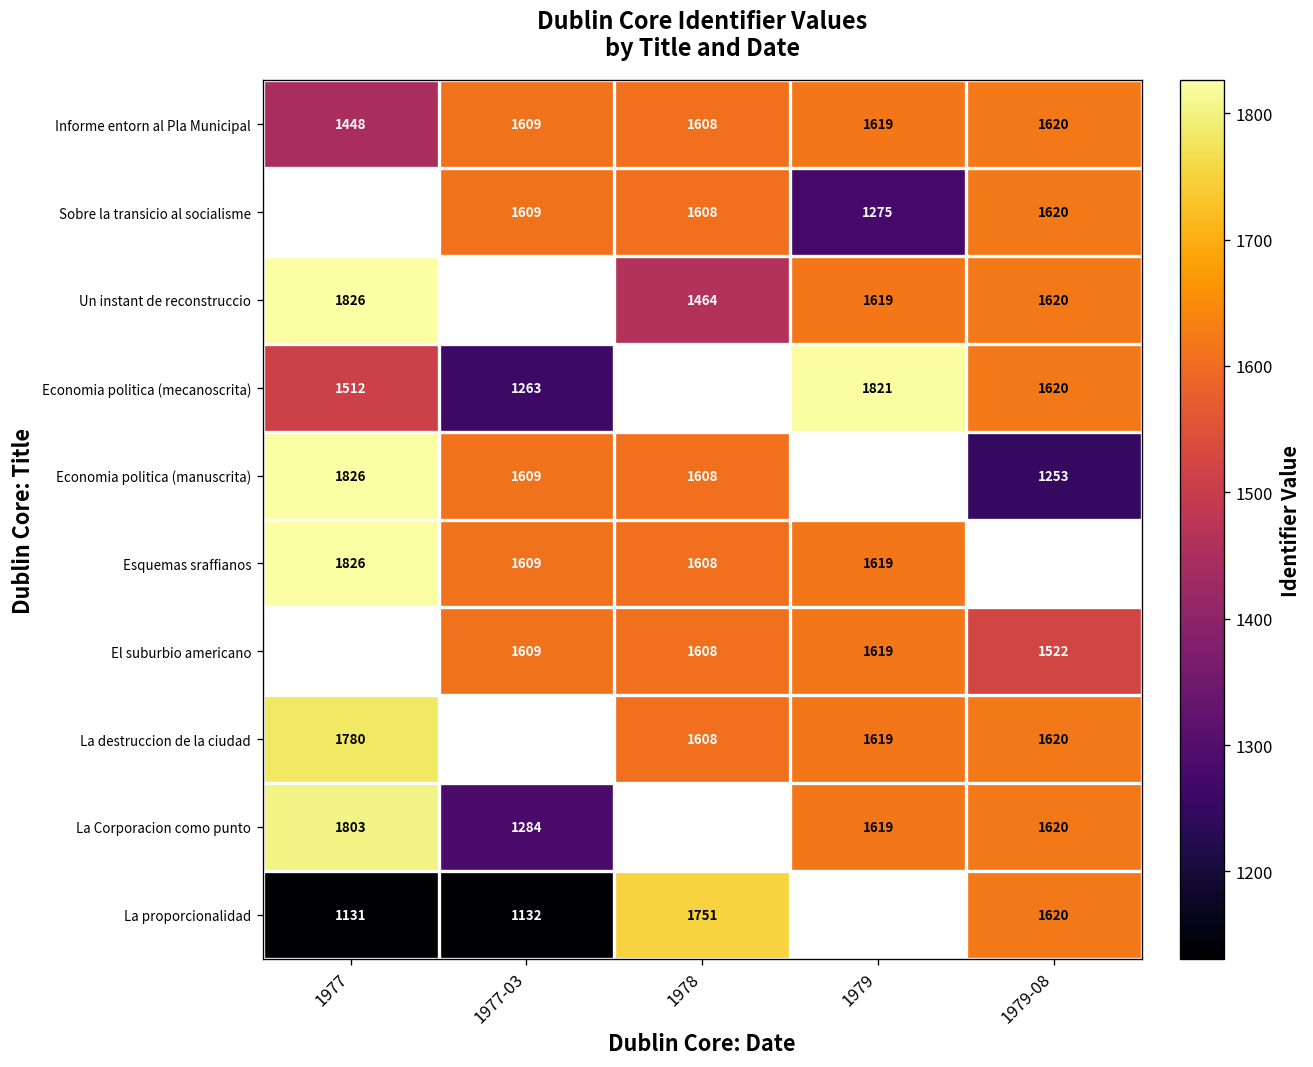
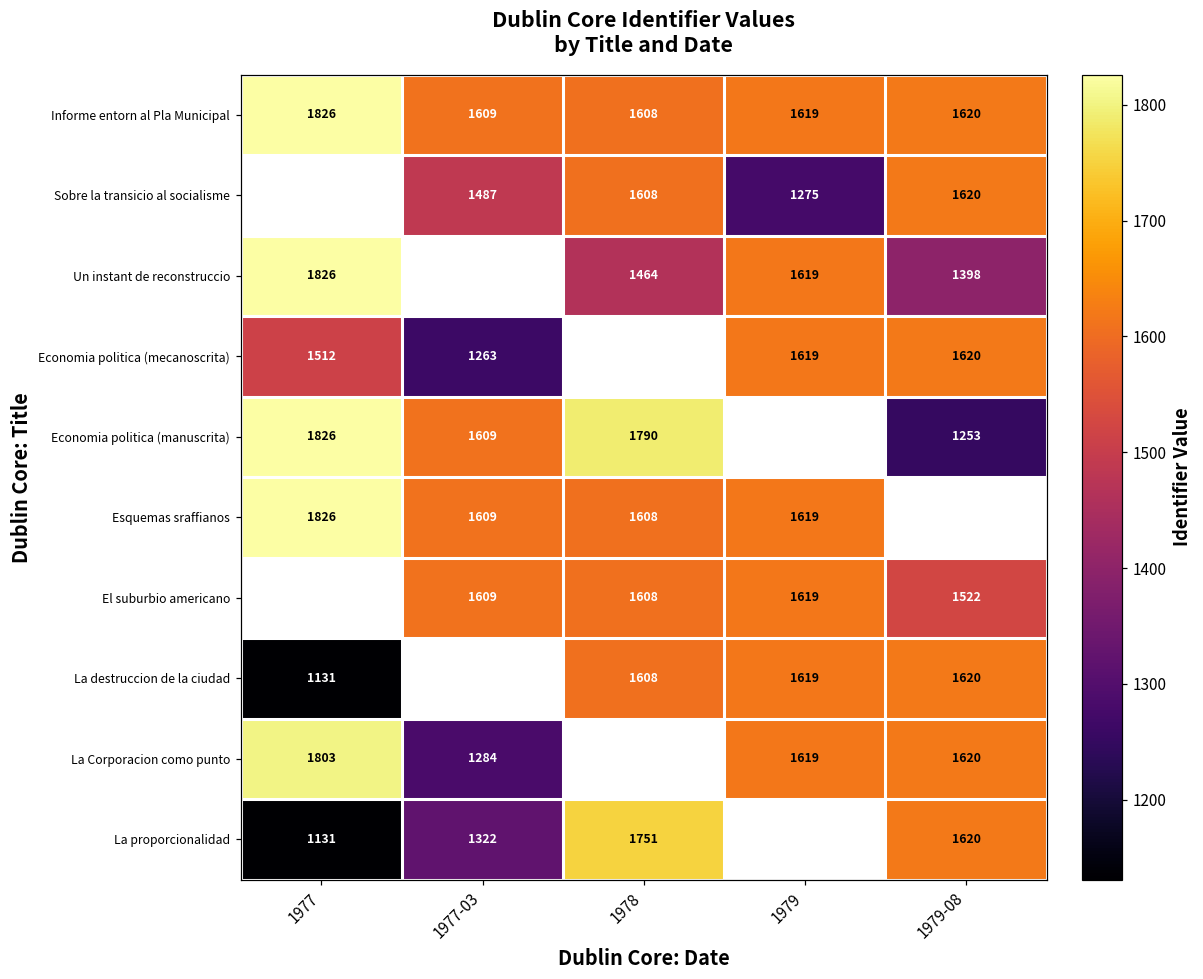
Informe entorn al Pla Municipal, 1977: 1448 -> 1826
Sobre la transicio al socialisme, 1977-03: 1609 -> 1487
Un instant de reconstruccio, 1979-08: 1620 -> 1398
Economia politica (mecanoscrita), 1979: 1821 -> 1619
Economia politica (manuscrita), 1978: 1608 -> 1790
La destruccion de la ciudad, 1977: 1780 -> 1131
La proporcionalidad, 1977-03: 1132 -> 1322
